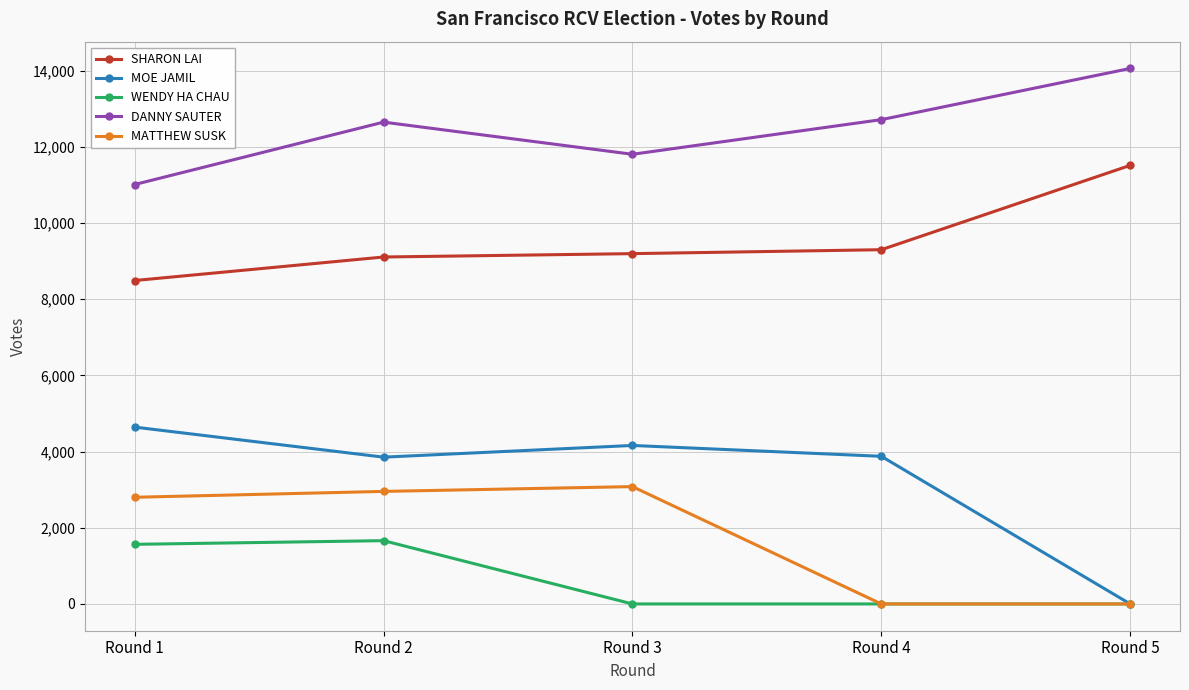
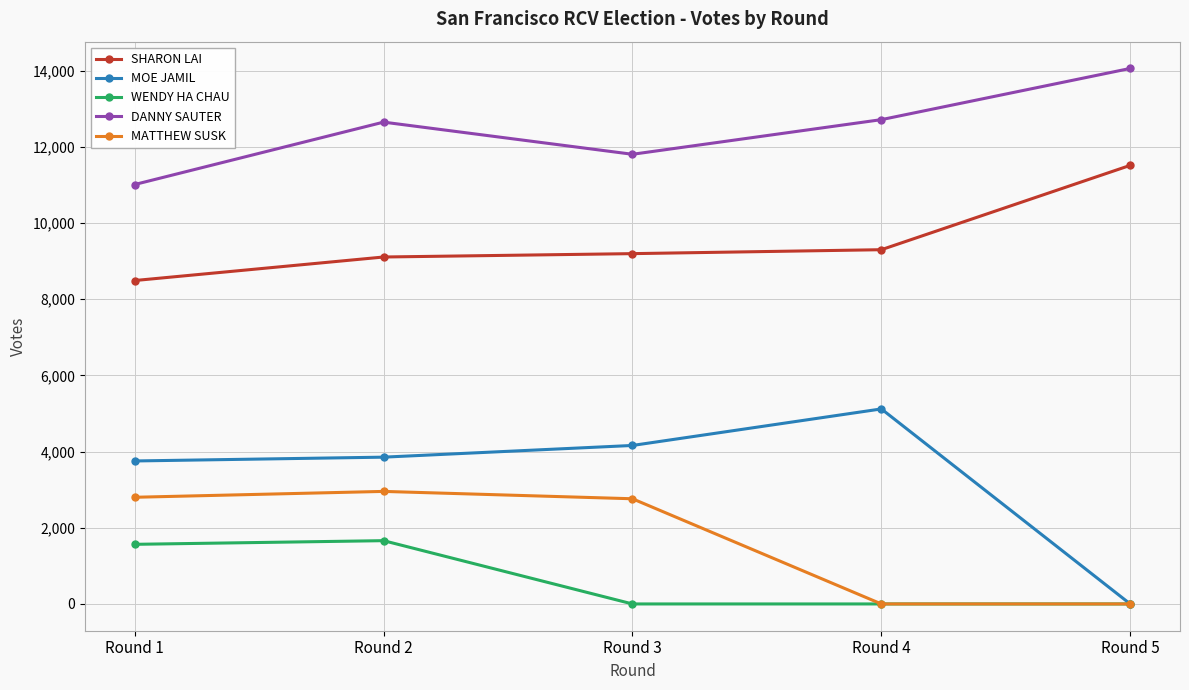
MOE JAMIL, Round 1: 4,600 -> 3,800
MATTHEW SUSK, Round 3: 3,100 -> 2,800
MOE JAMIL, Round 4: 3,900 -> 5,100
